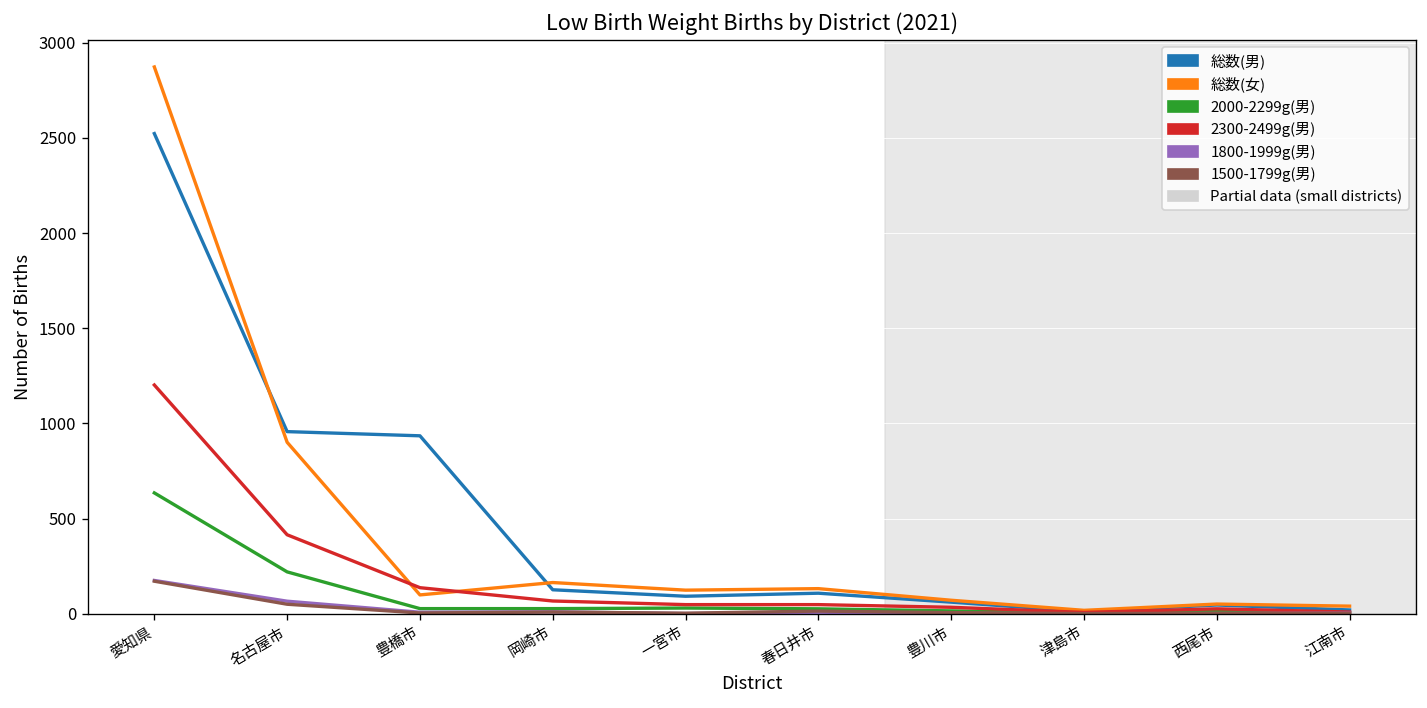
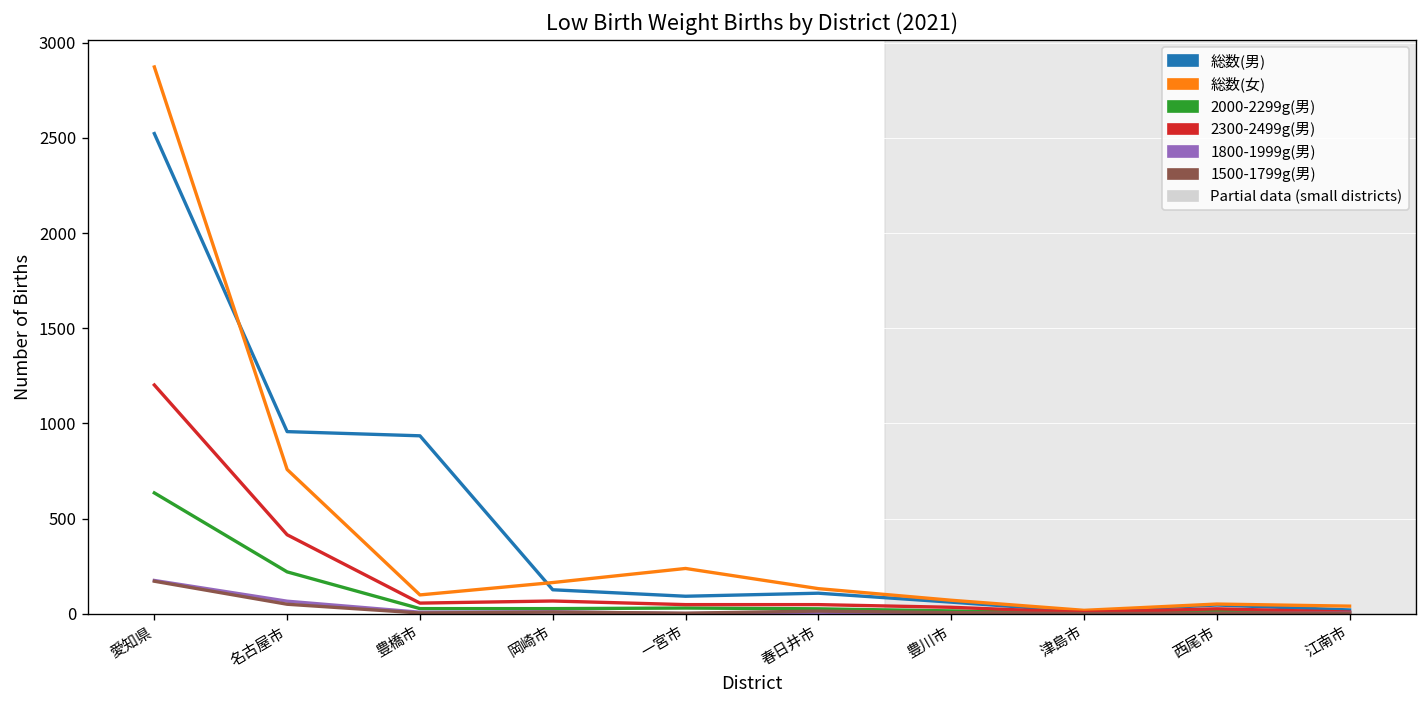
総数(女), 名古屋市: 900 -> 760
2300-2499g(男), 豊橋市: 140 -> 60
総数(女), 一宮市: 120 -> 240
